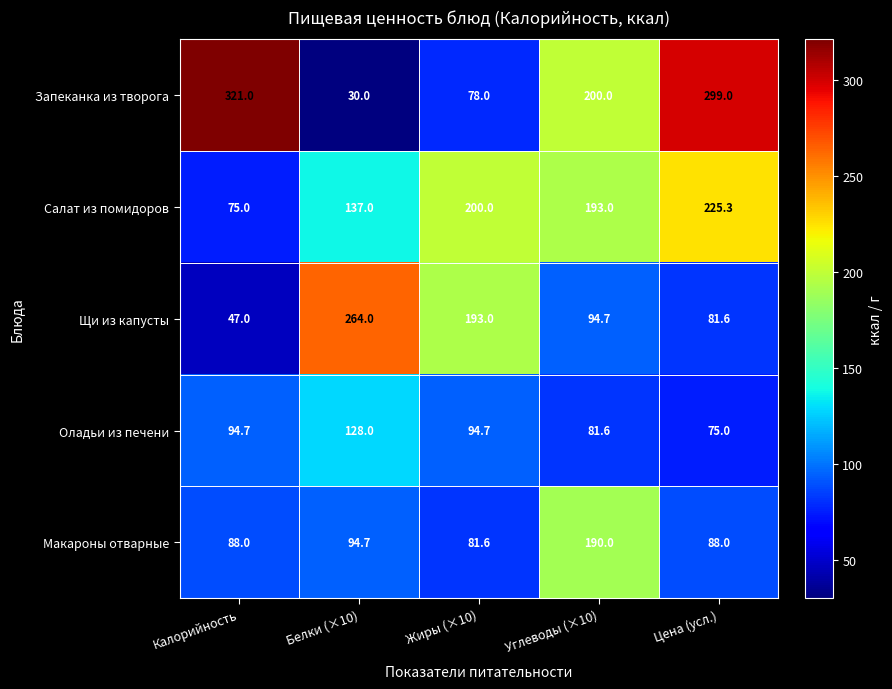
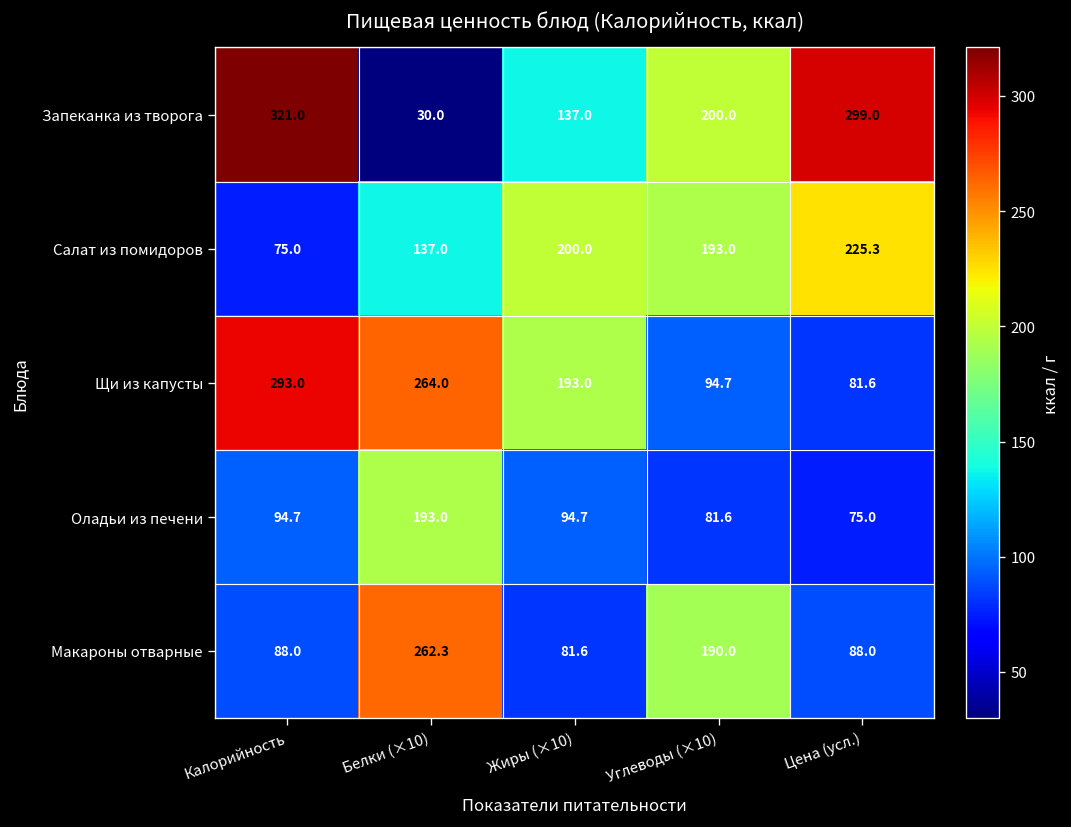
Запеканка из творога, Жиры (×10): 78.0 -> 137.0
Щи из капусты, Калорийность: 47.0 -> 293.0
Оладьи из печени, Белки (×10): 128.0 -> 193.0
Макароны отварные, Белки (×10): 94.7 -> 262.3
